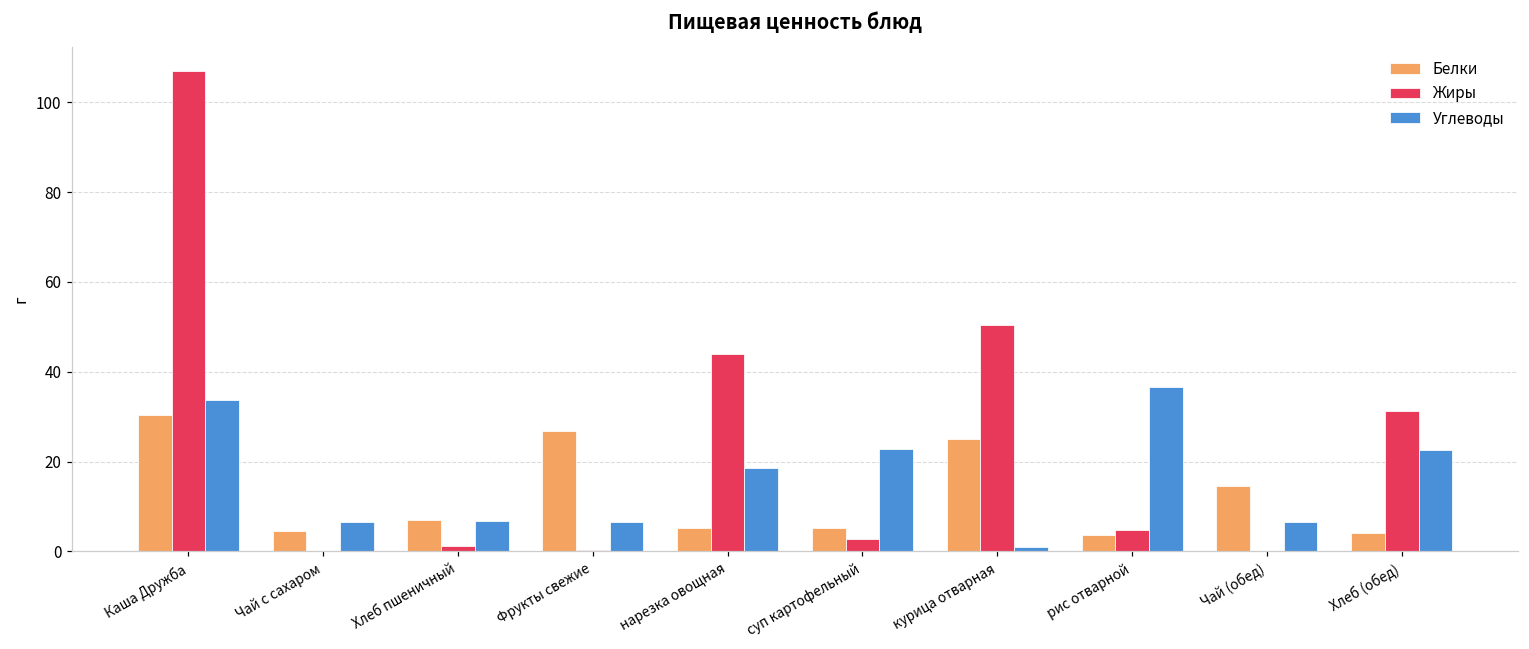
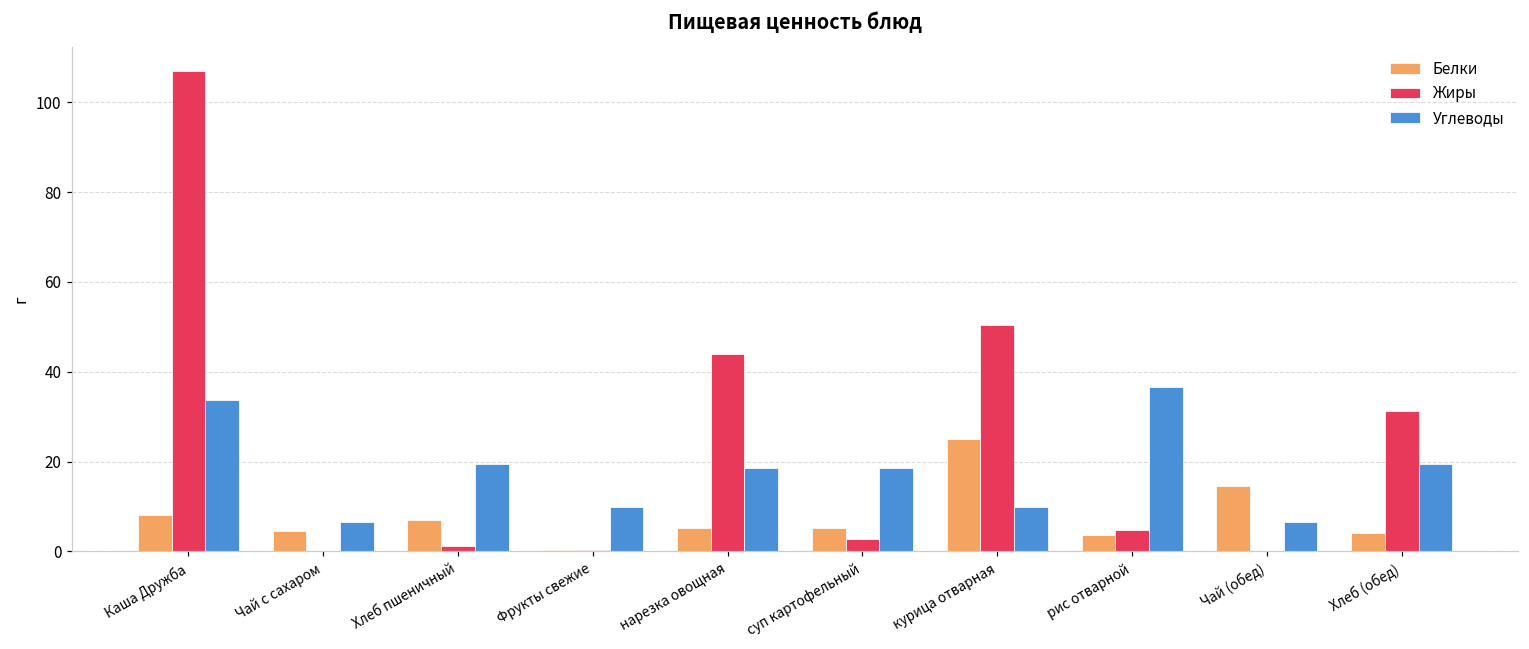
Белки, Каша Дружба: 30 -> 8
Углеводы, Хлеб пшеничный: 7 -> 19
Белки, Фрукты свежие: 27 -> 0
Углеводы, Фрукты свежие: 7 -> 10
Углеводы, суп картофельный: 23 -> 19
Углеводы, курица отварная: 1 -> 10
Углеводы, Хлеб (обед): 23 -> 19
